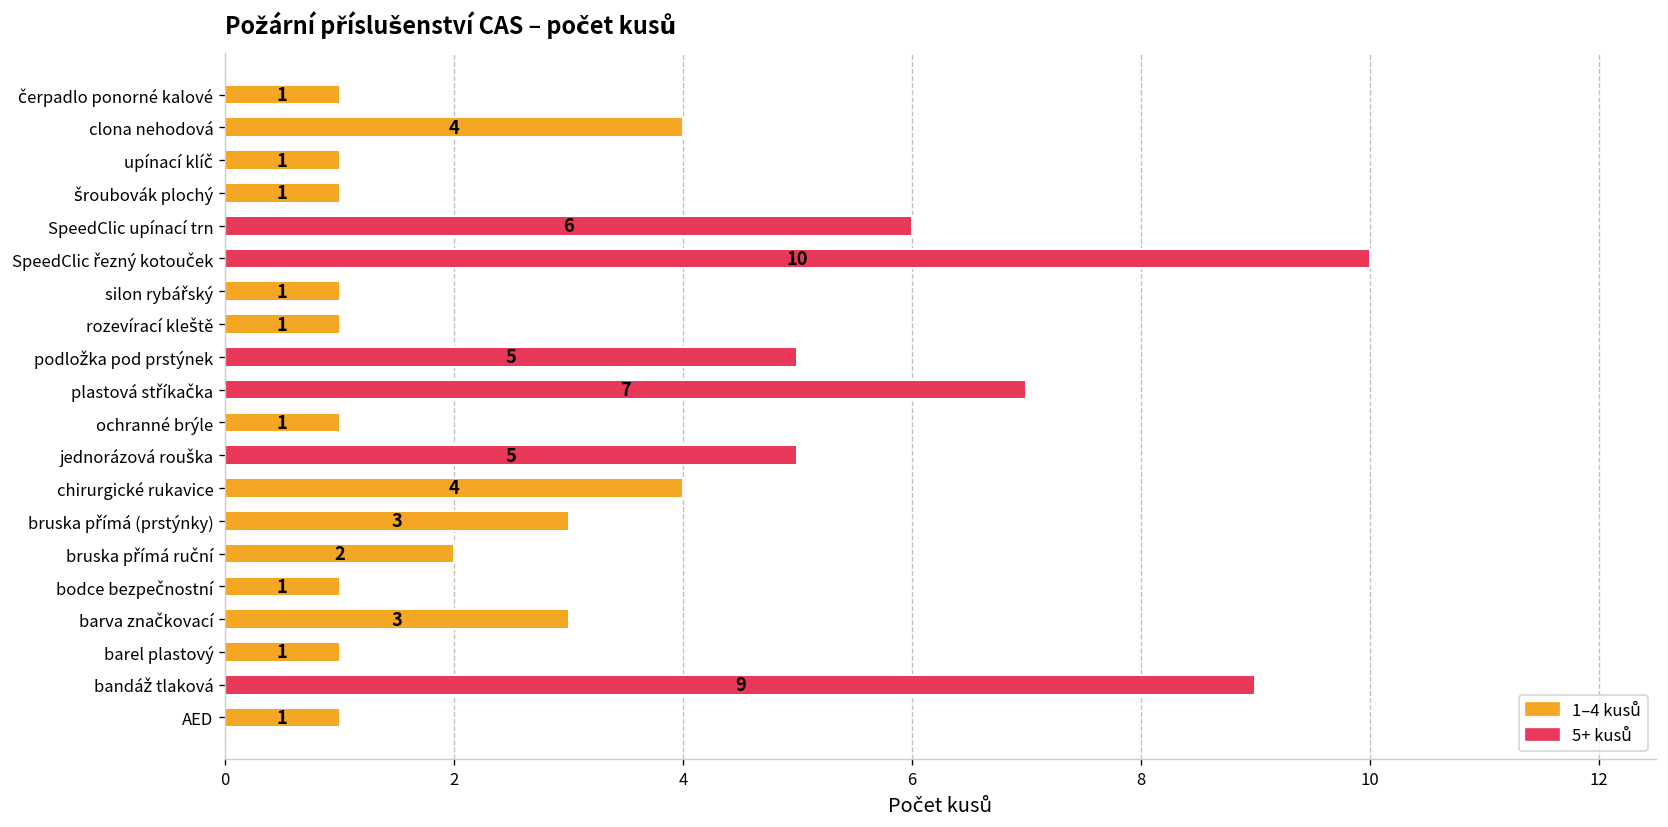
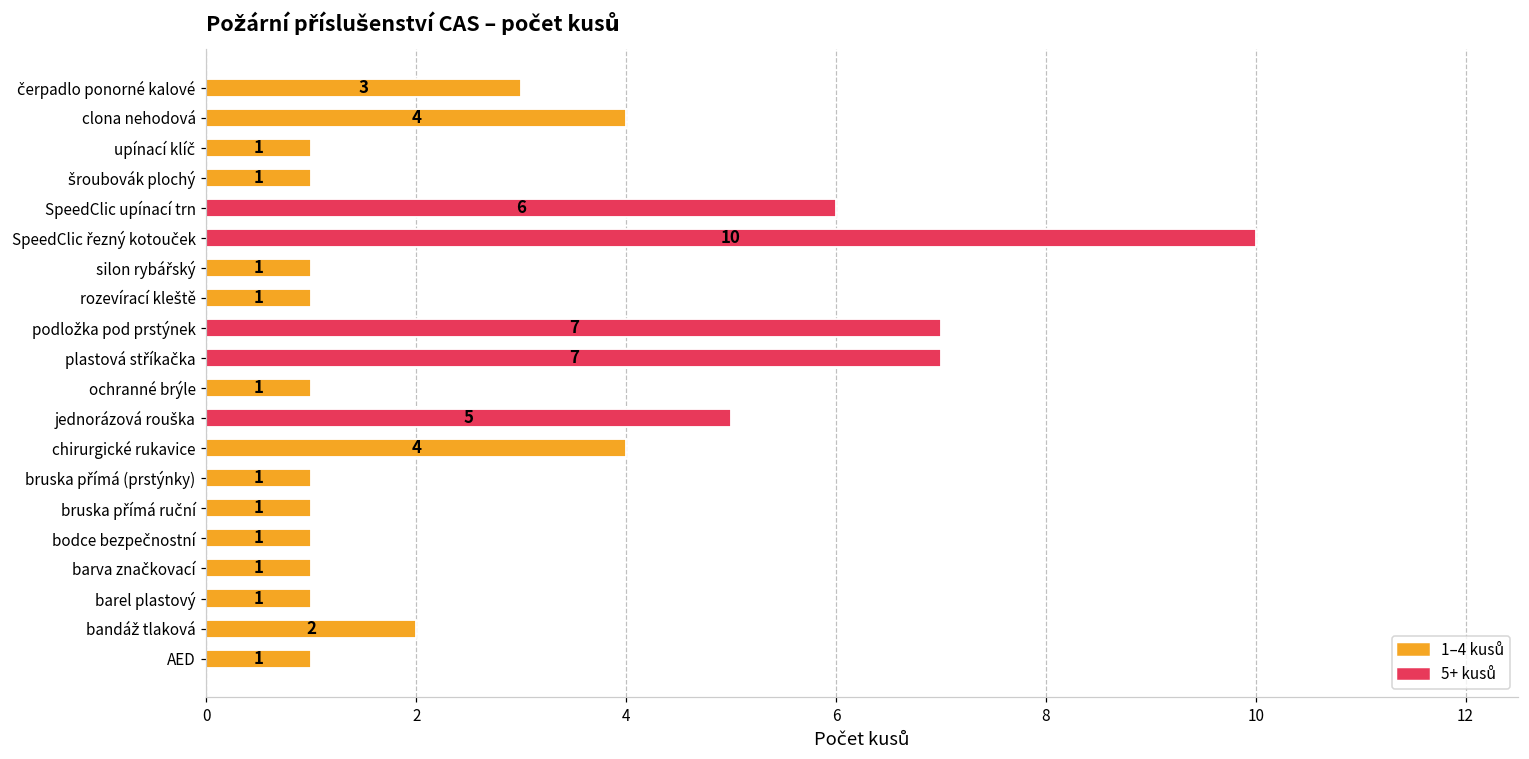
čerpadlo ponorné kalové: 1 -> 3
podložka pod prstýnek: 5 -> 7
bruska přímá (prstýnky): 3 -> 1
bruska přímá ruční: 2 -> 1
barva značkovací: 3 -> 1
bandáž tlaková: 9 -> 2
